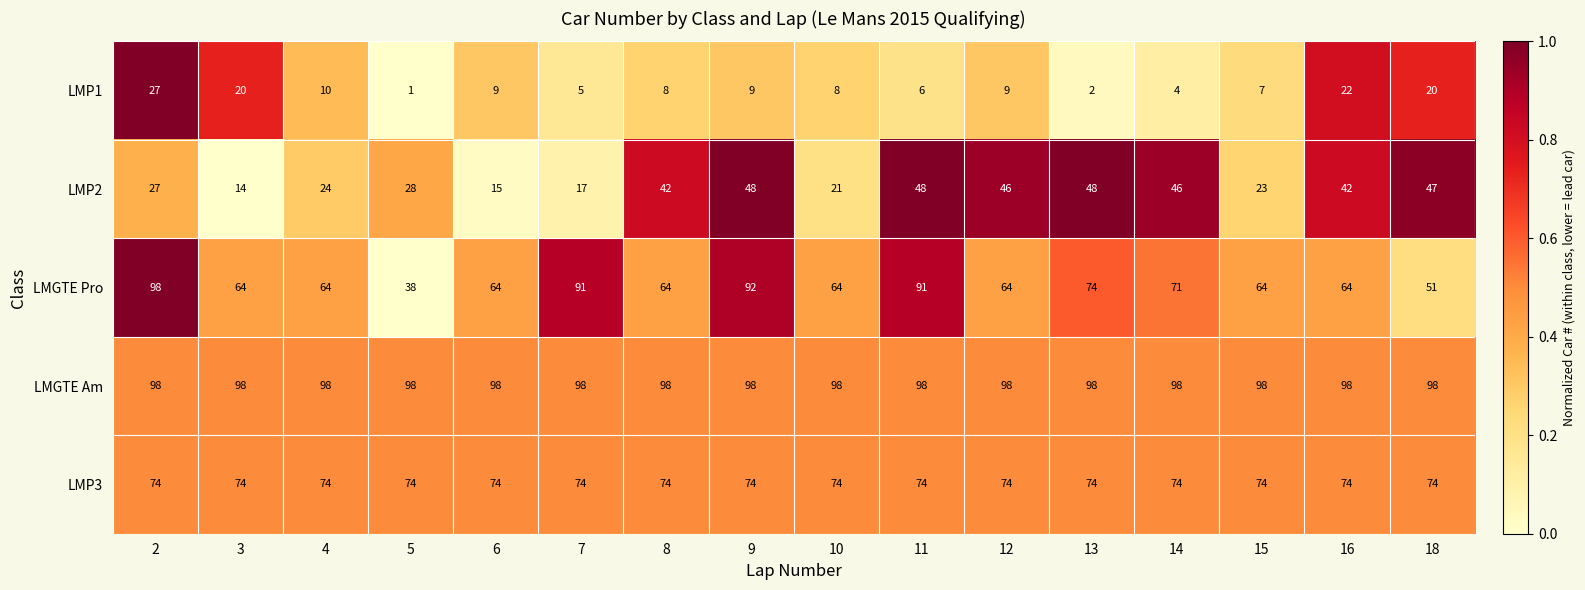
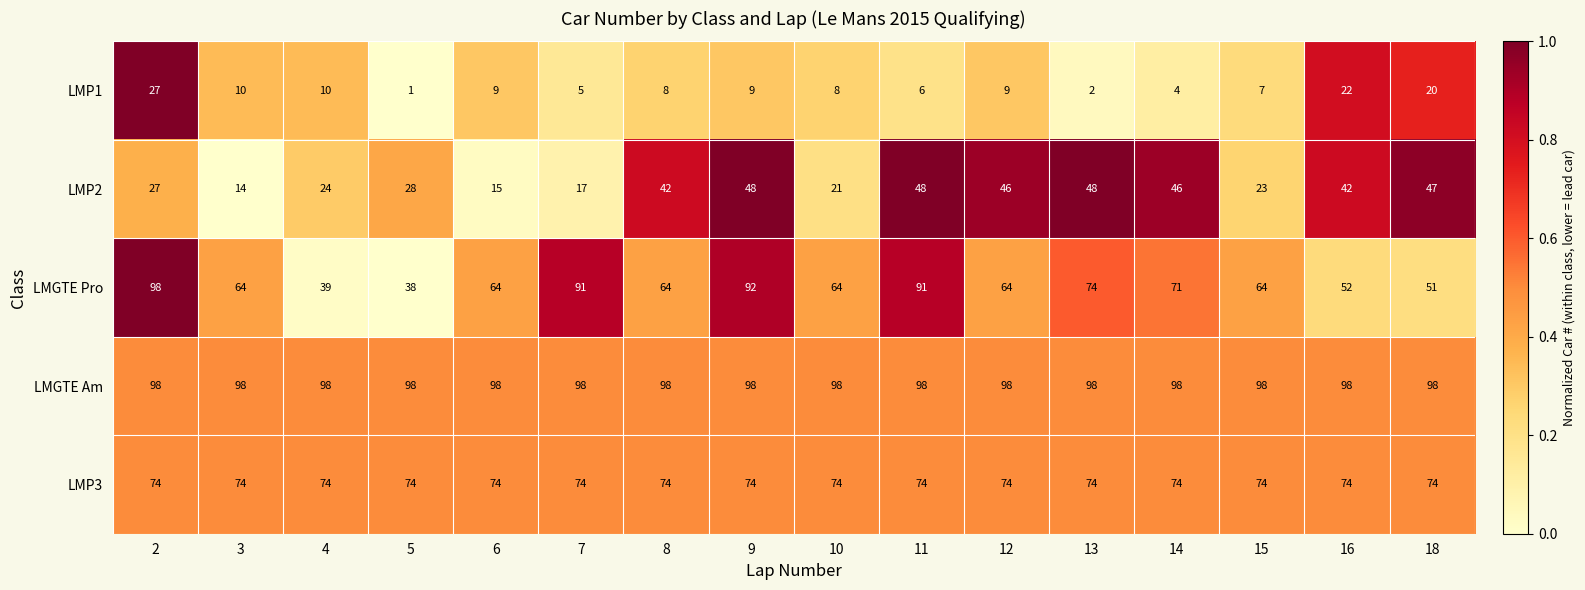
LMP1, 3: 20 -> 10
LMGTE Pro, 4: 64 -> 39
LMGTE Pro, 16: 64 -> 52
